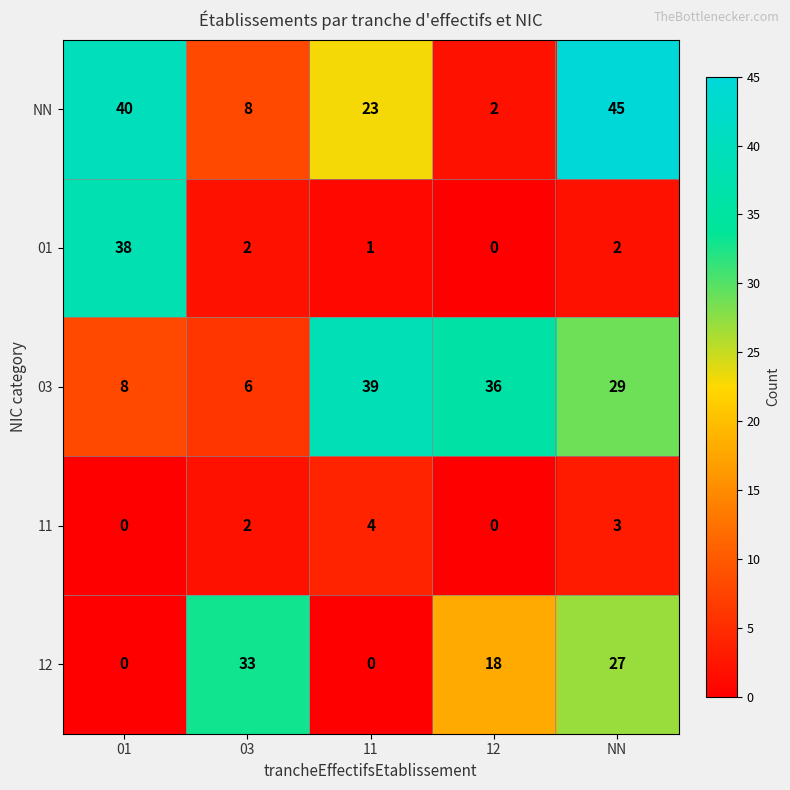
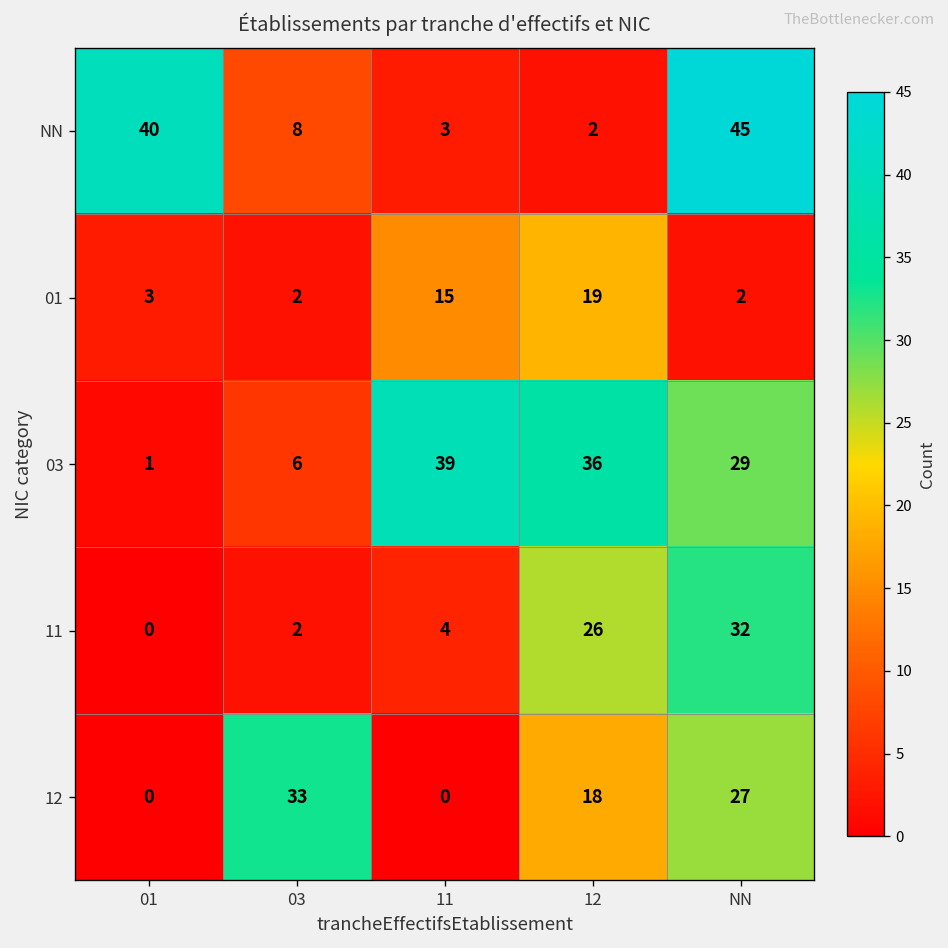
NN, 11: 23 -> 3
01, 01: 38 -> 3
01, 11: 1 -> 15
01, 12: 0 -> 19
03, 01: 8 -> 1
11, 12: 0 -> 26
11, NN: 3 -> 32
